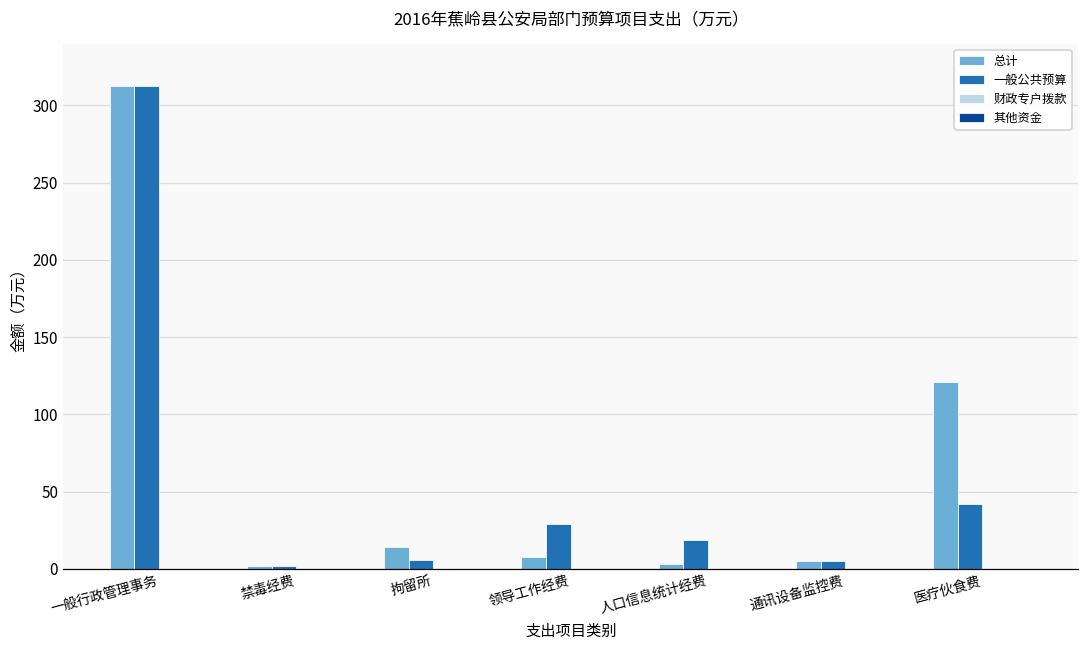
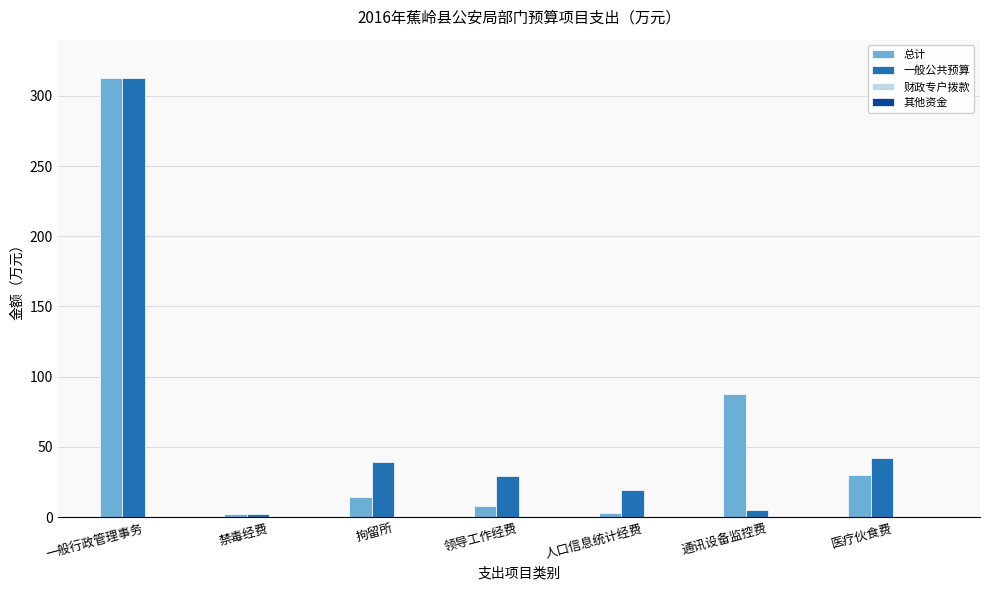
一般公共预算, 拘留所: 6 -> 39
总计, 通讯设备监控费: 5 -> 88
总计, 医疗伙食费: 121 -> 30
